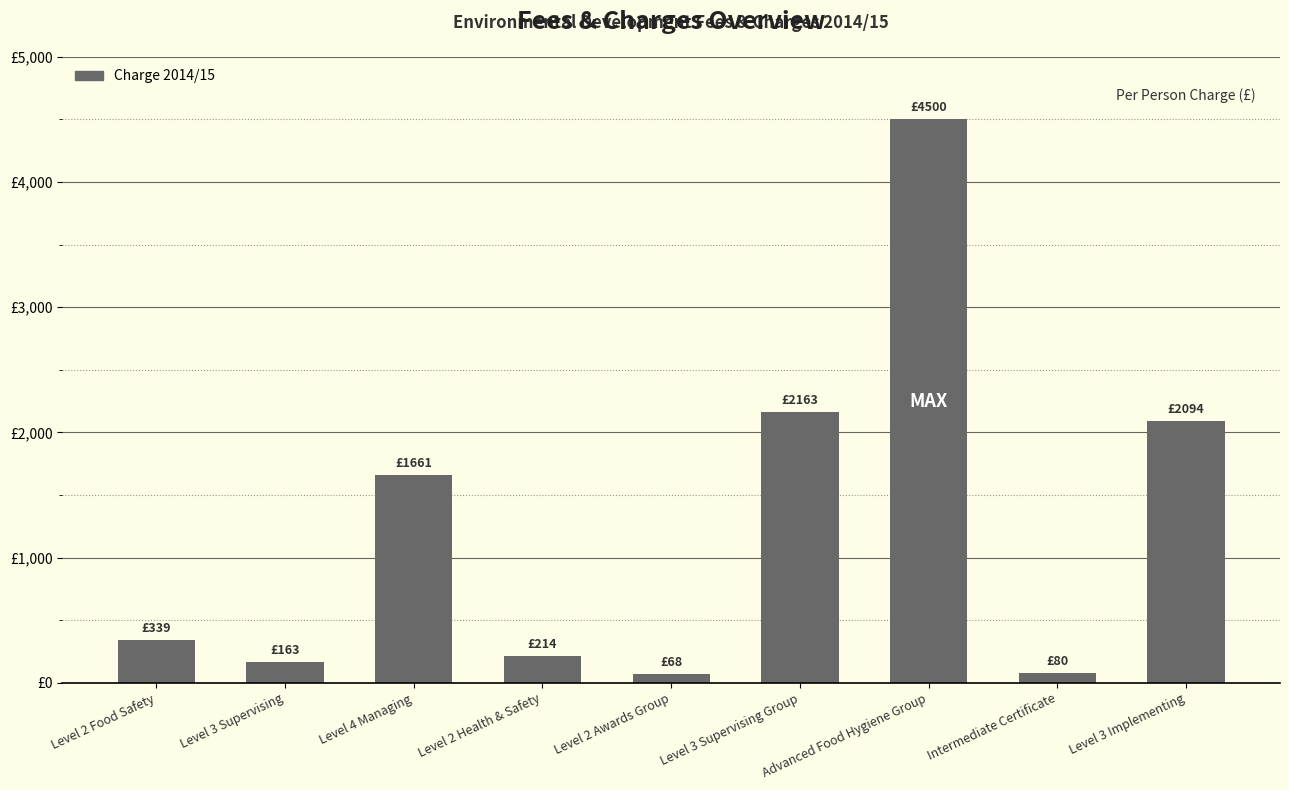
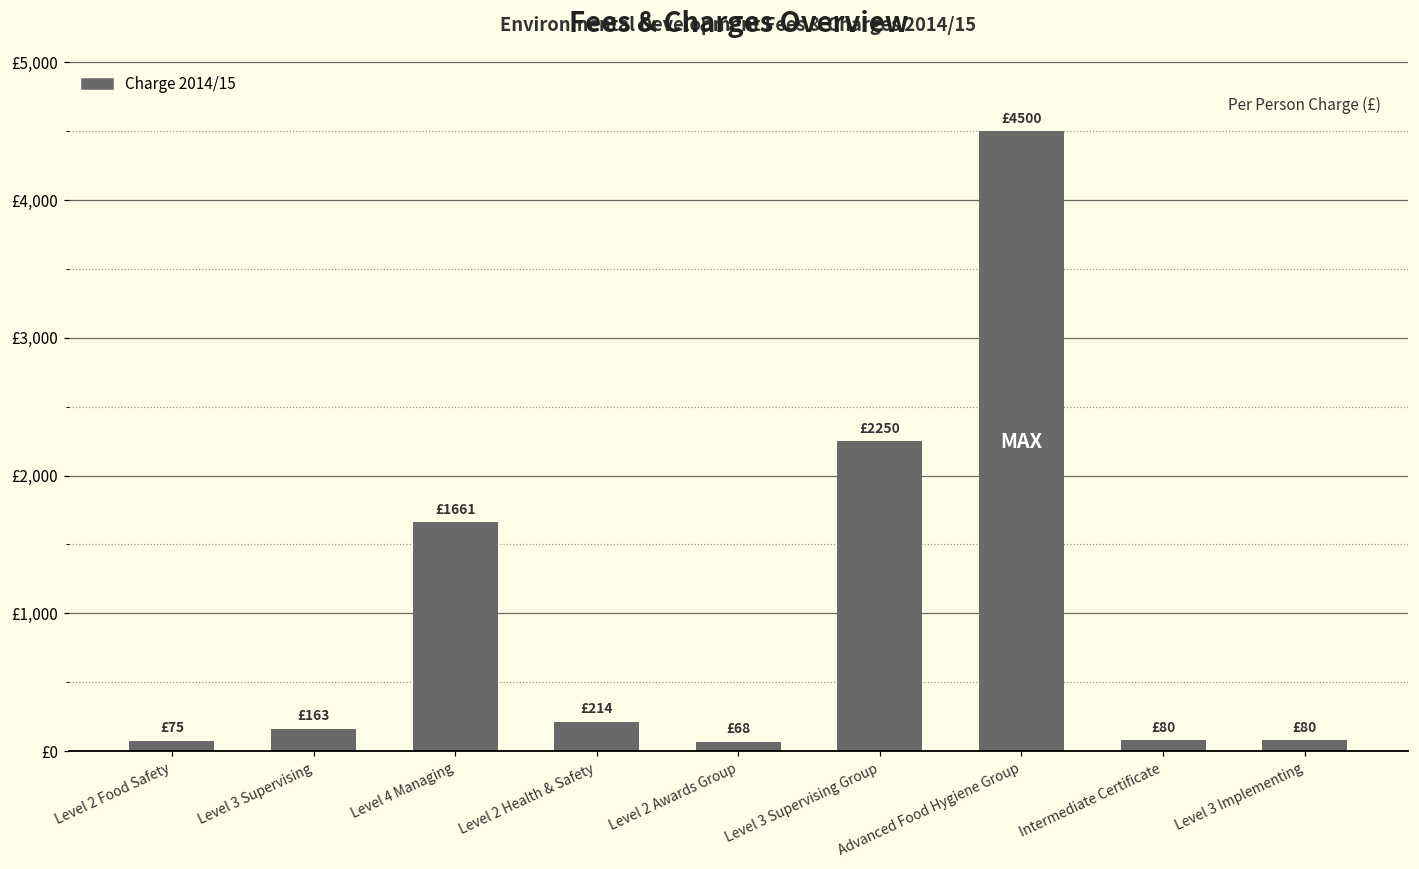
Level 2 Food Safety: £339 -> £75
Level 3 Supervising Group: £2163 -> £2250
Level 3 Implementing: £2094 -> £80
